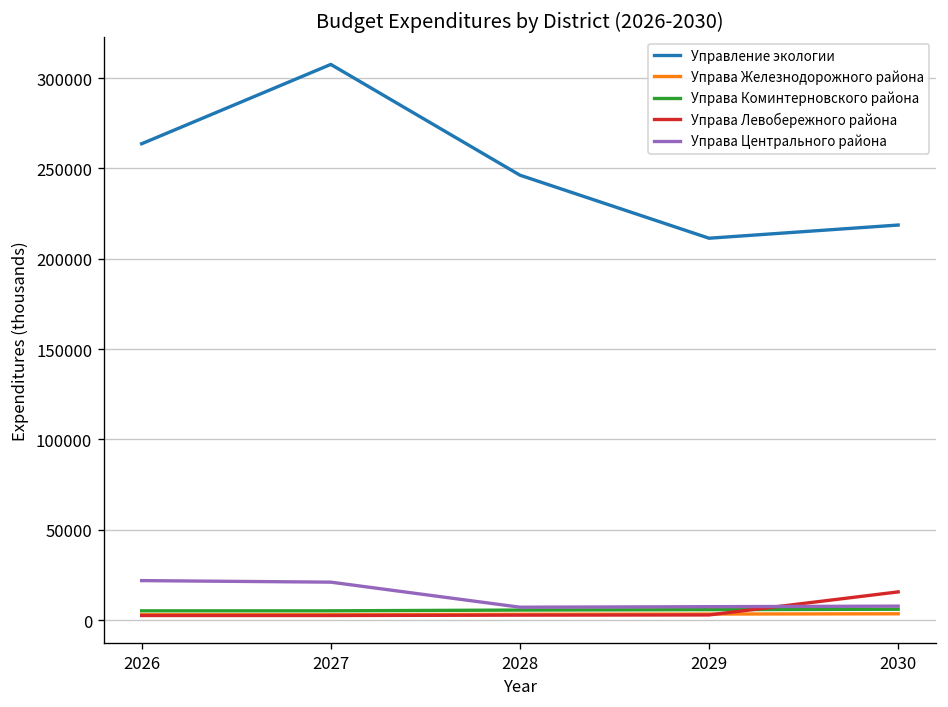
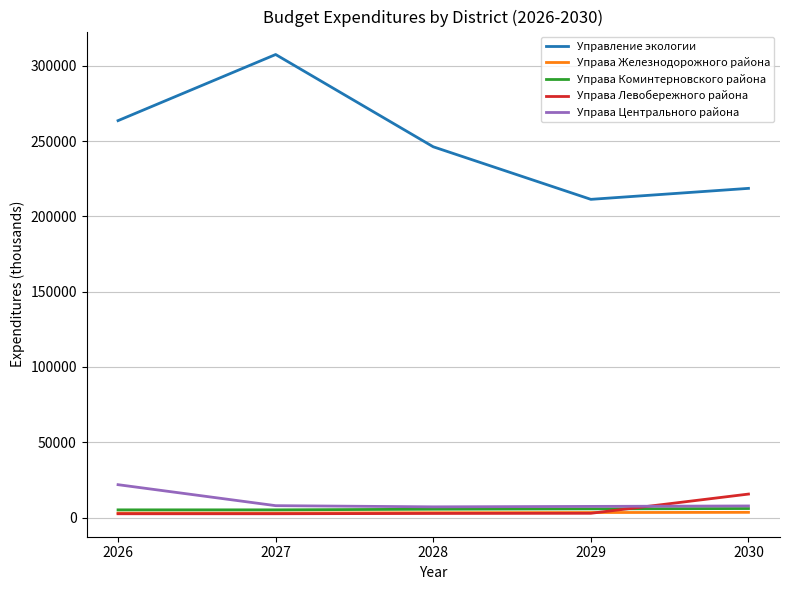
Управа Центрального района, 2027: 21000 -> 8000
